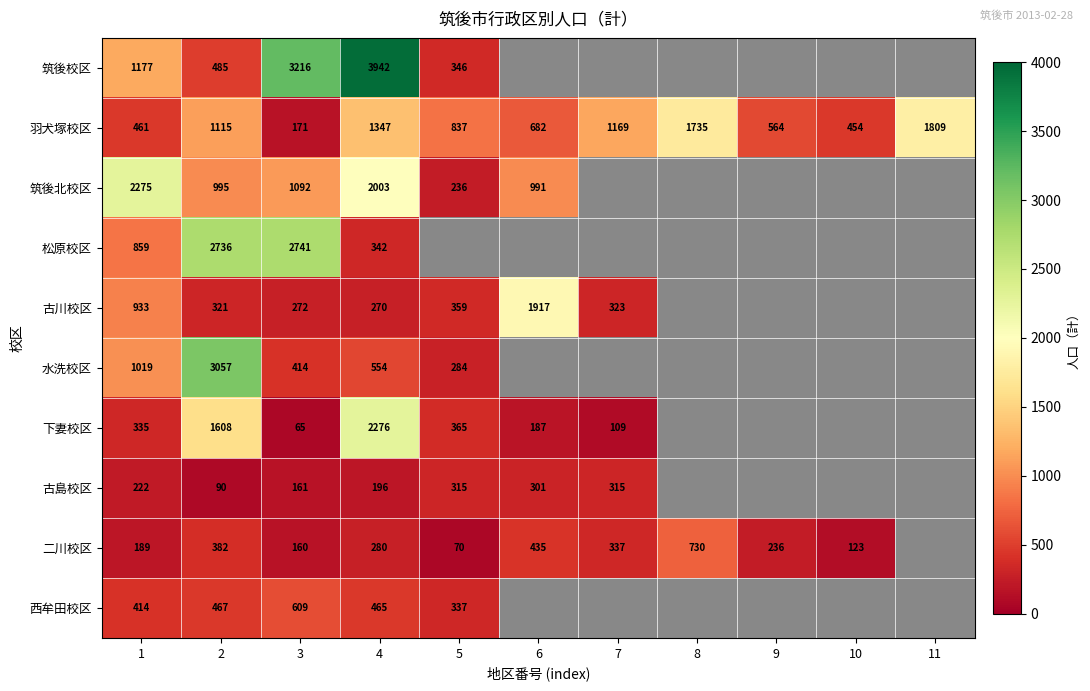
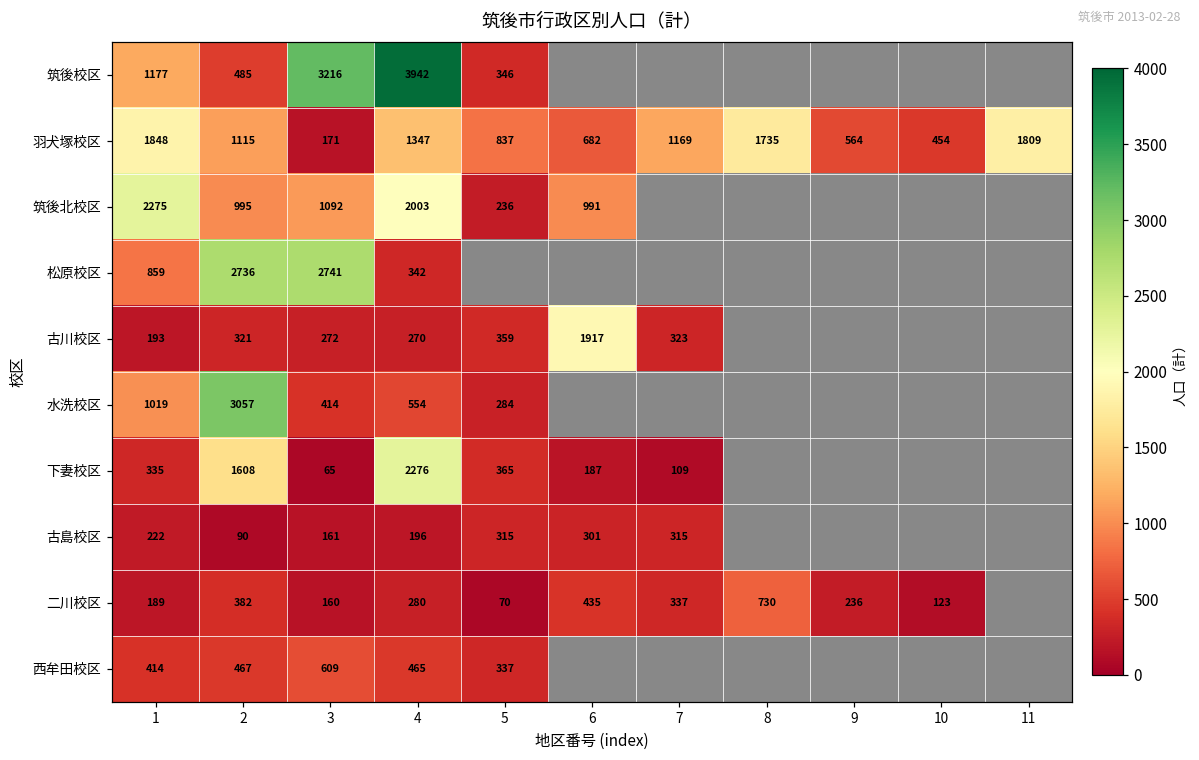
羽犬塚校区, 1: 461 -> 1848
古川校区, 1: 933 -> 193
